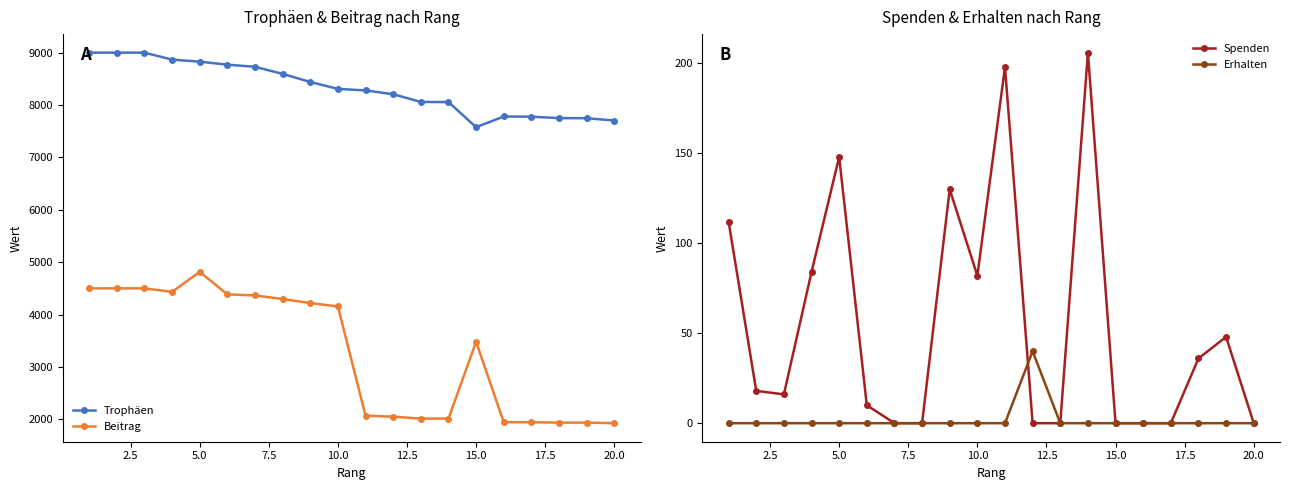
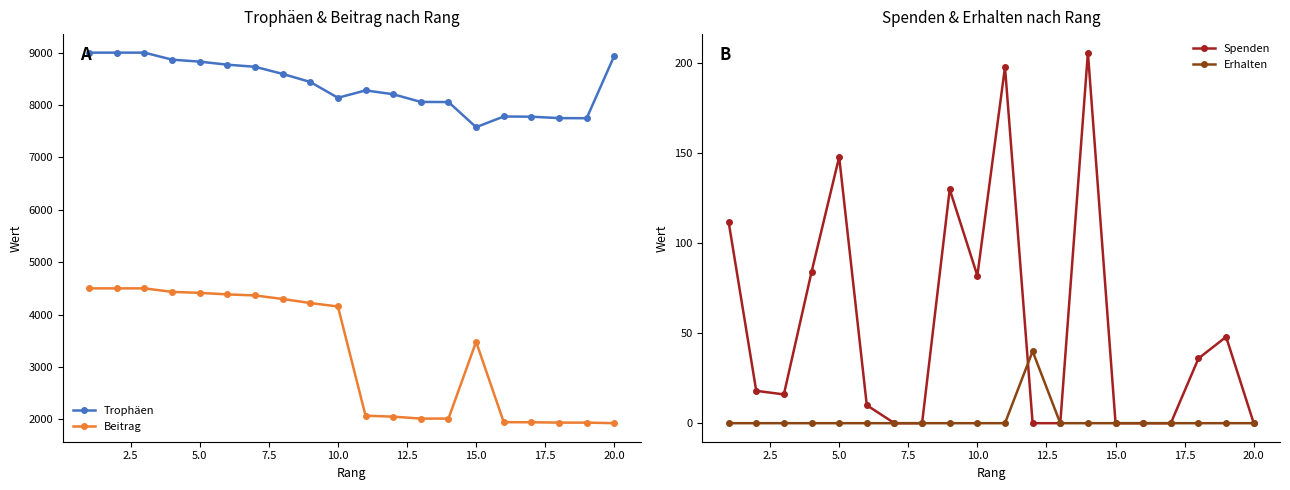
Trophäen & Beitrag nach Rang, Beitrag, 5.0: 4800 -> 4400
Trophäen & Beitrag nach Rang, Trophäen, 10.0: 8300 -> 8100
Trophäen & Beitrag nach Rang, Trophäen, 20.0: 7700 -> 8900
